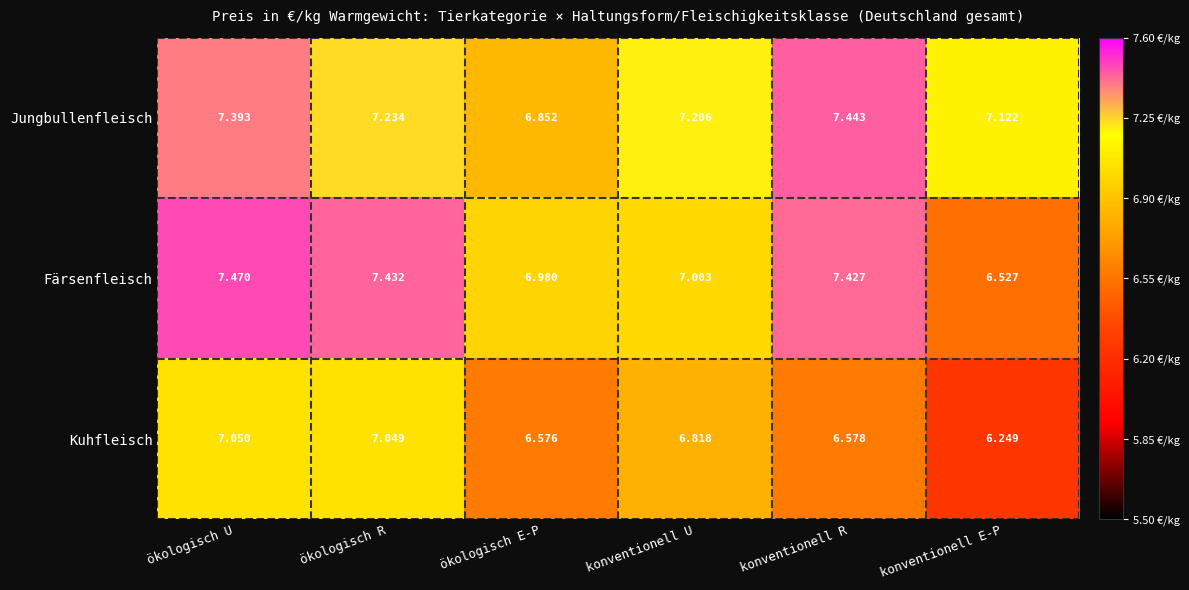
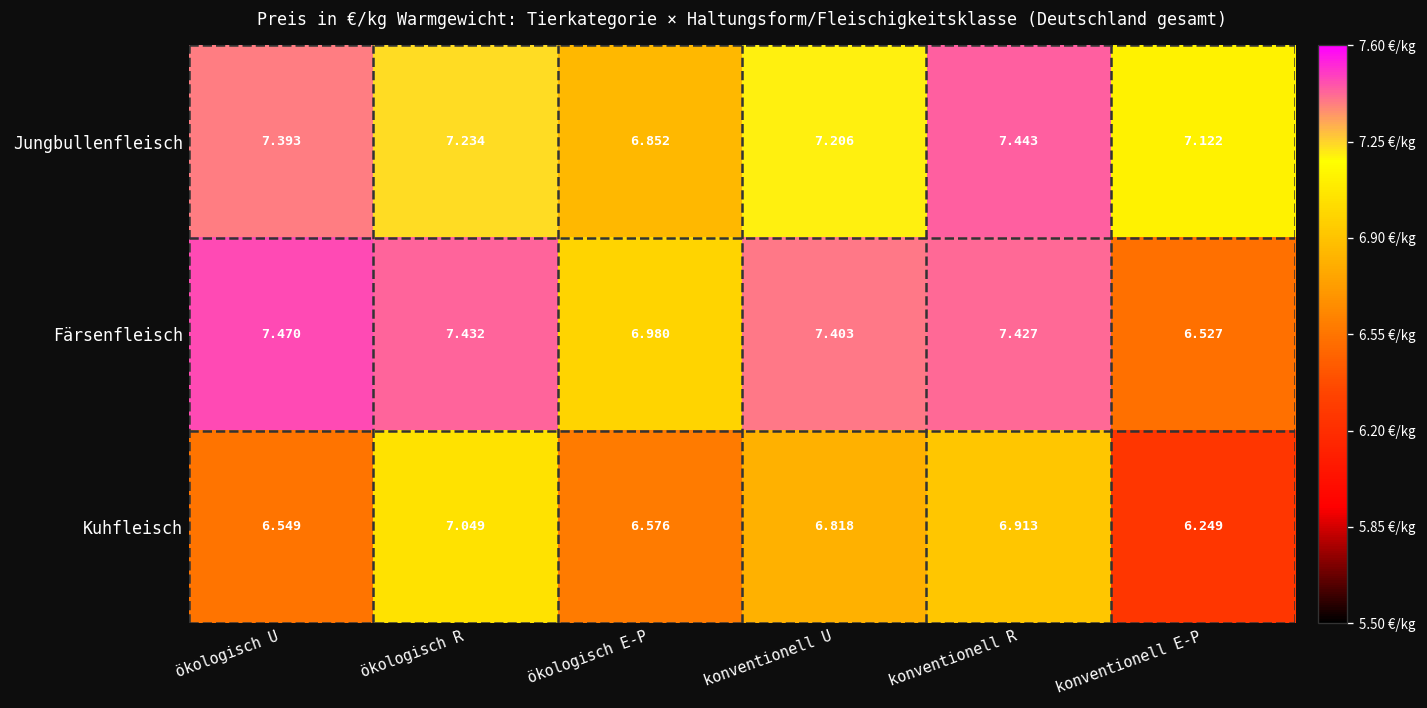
Färsenfleisch, konventionell U: 7.003 -> 7.403
Kuhfleisch, ökologisch U: 7.050 -> 6.549
Kuhfleisch, konventionell R: 6.578 -> 6.913
